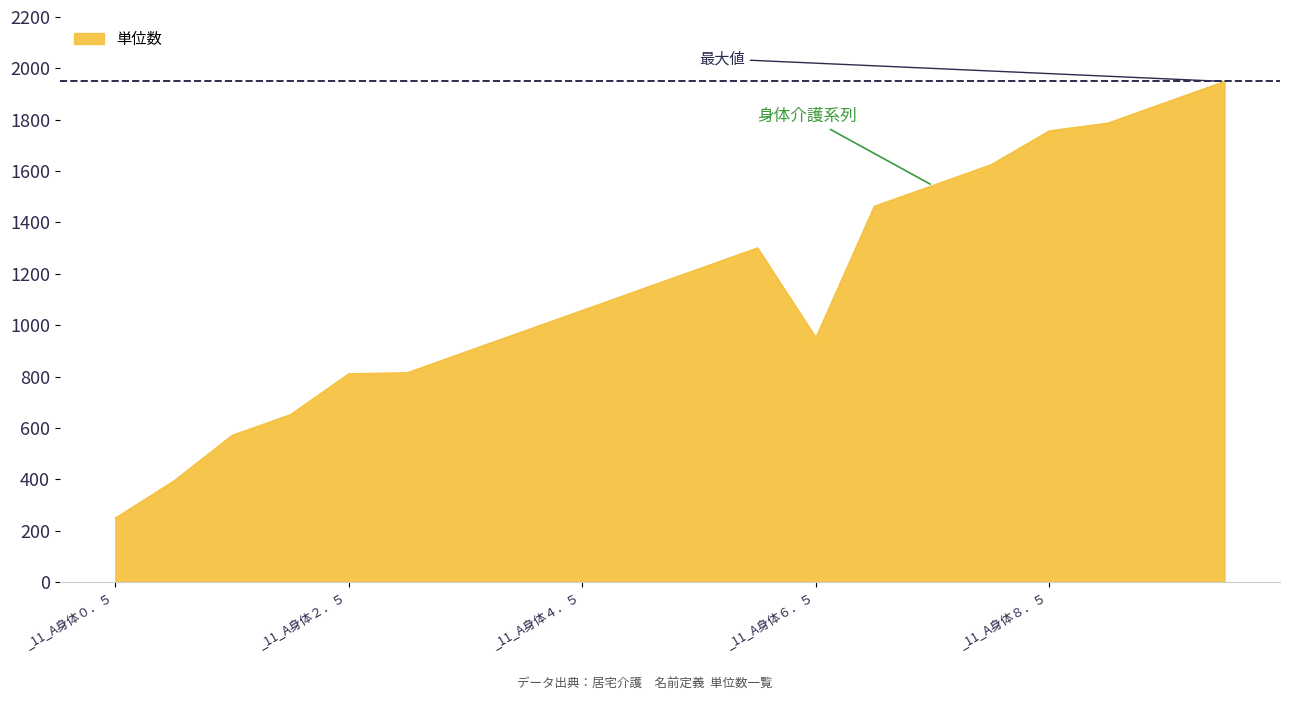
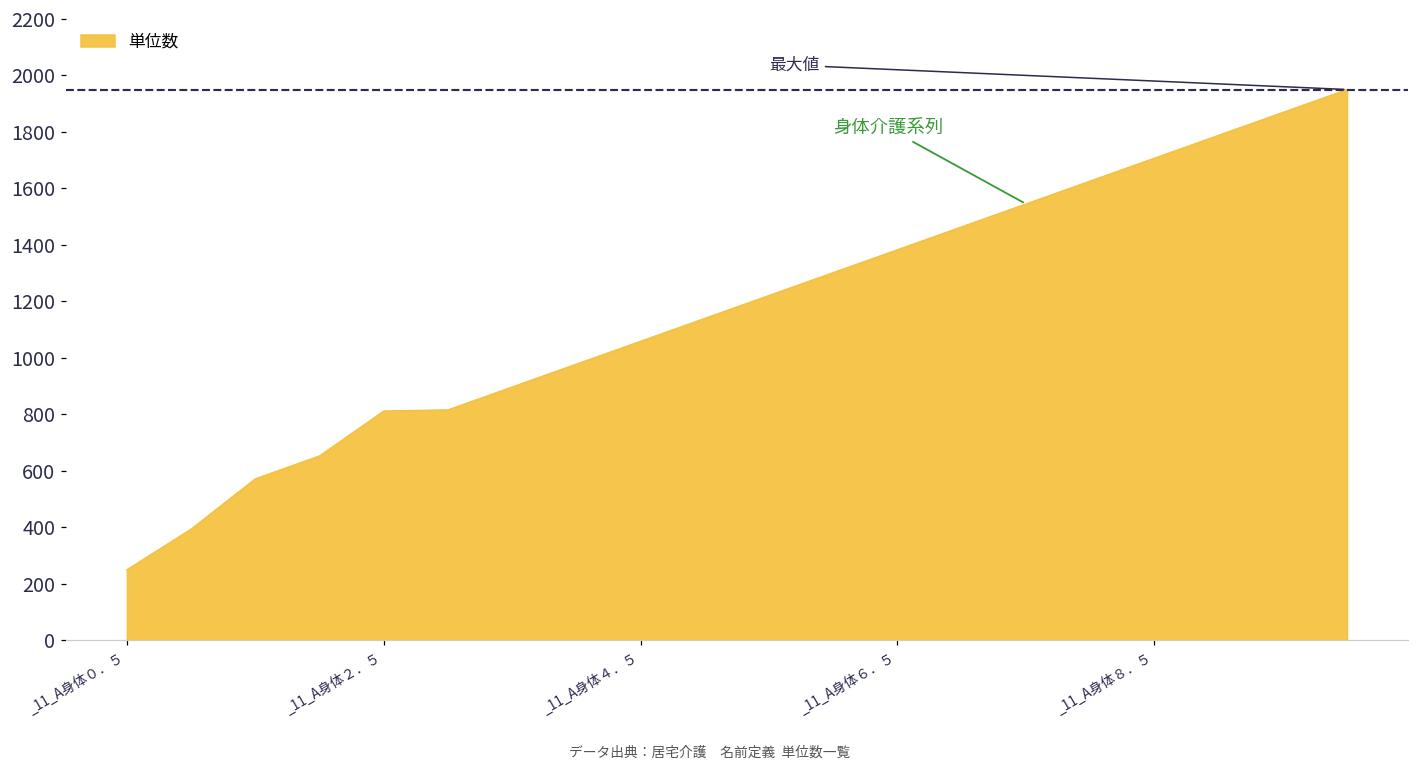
_11_A身体６．５: 950 -> 1380
_11_A身体８．５: 1760 -> 1710
